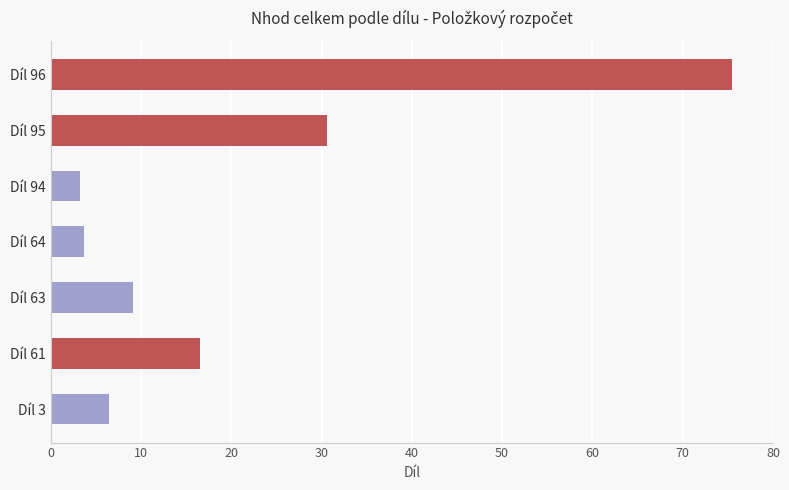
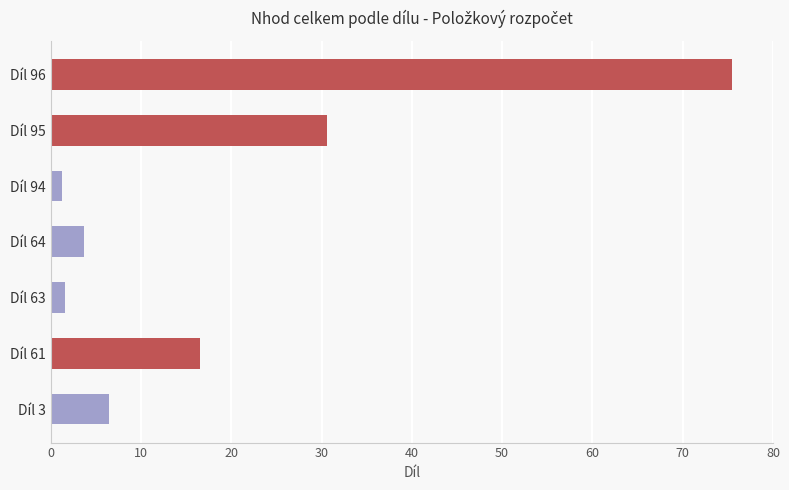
Díl 94: 3 -> 1
Díl 63: 9 -> 2
